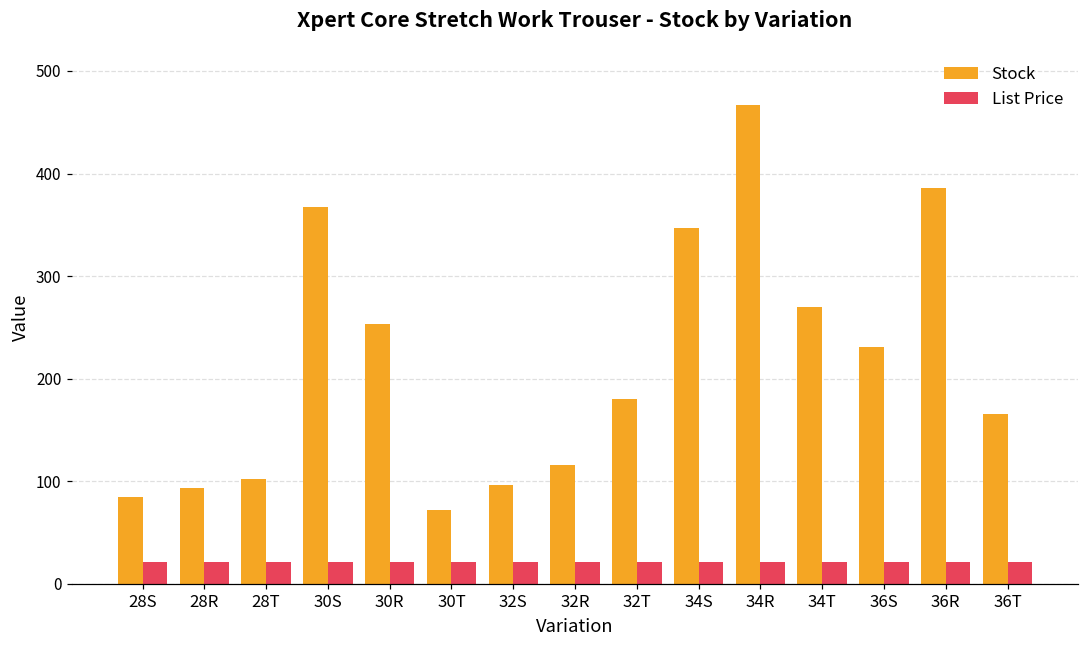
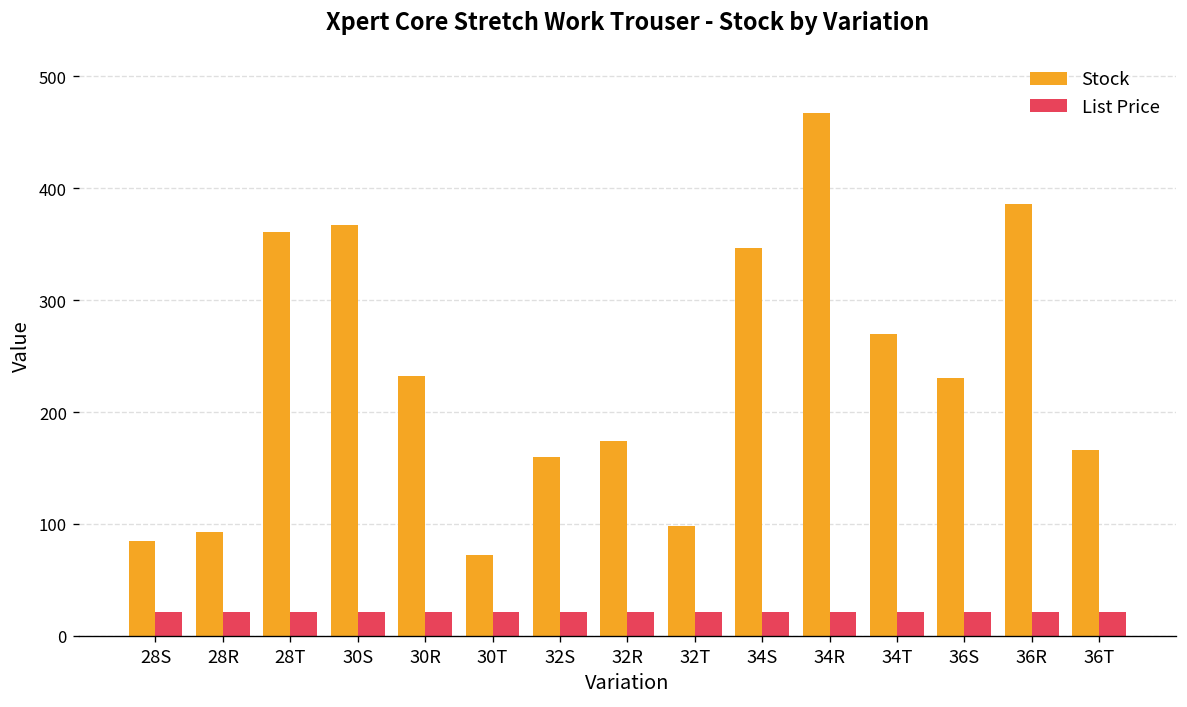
Stock, 28T: 100 -> 360
Stock, 30R: 250 -> 230
Stock, 32S: 100 -> 160
Stock, 32R: 120 -> 170
Stock, 32T: 180 -> 100
